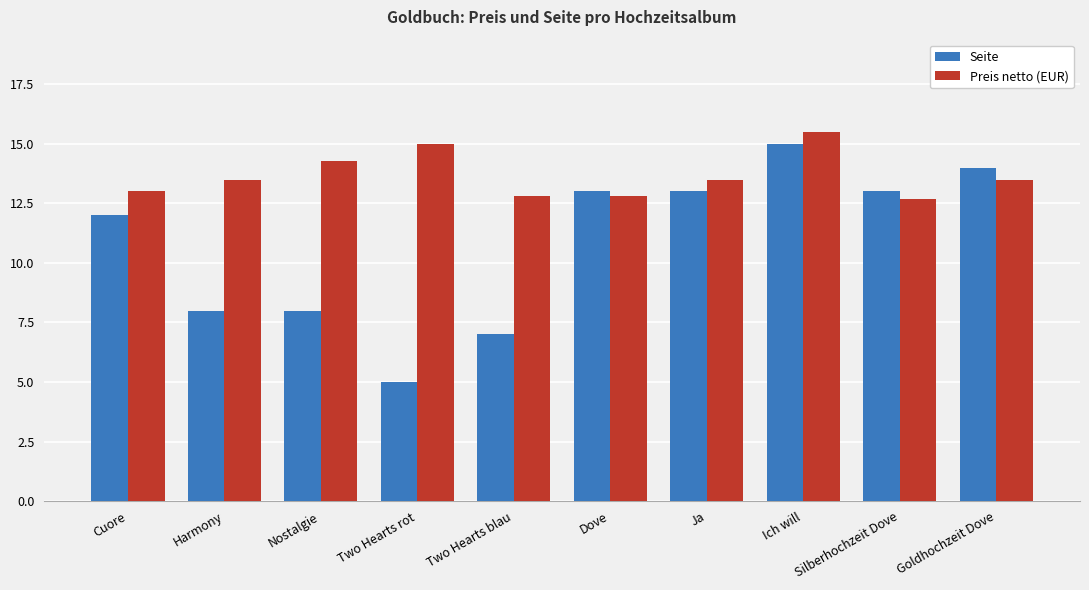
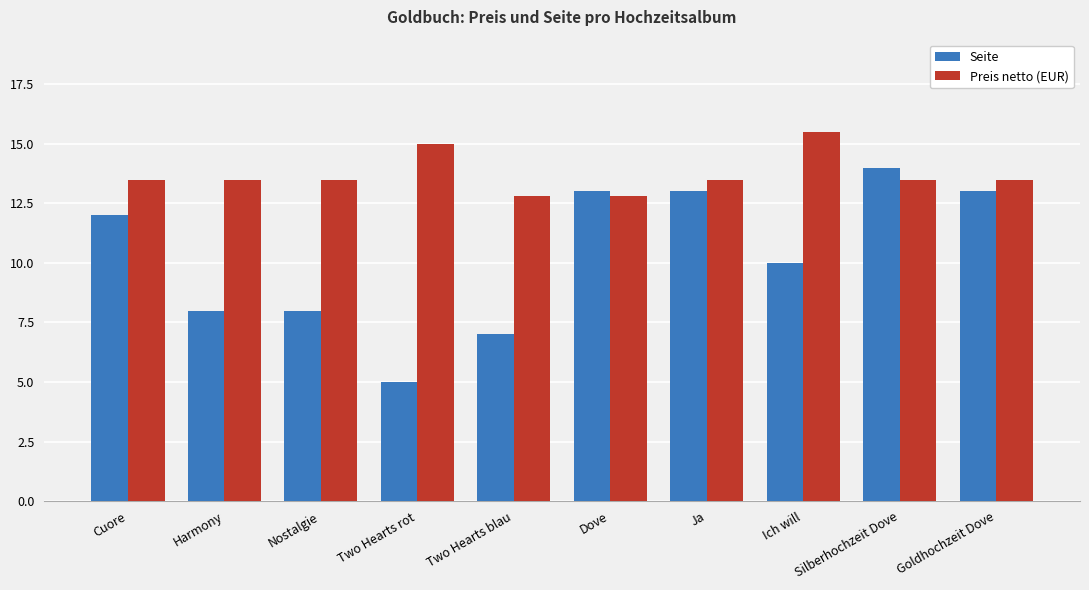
Preis netto (EUR), Cuore: 13.0 -> 13.5
Preis netto (EUR), Nostalgie: 14.3 -> 13.5
Seite, Ich will: 15 -> 10
Seite, Silberhochzeit Dove: 13 -> 14
Preis netto (EUR), Silberhochzeit Dove: 12.7 -> 13.5
Seite, Goldhochzeit Dove: 14 -> 13
